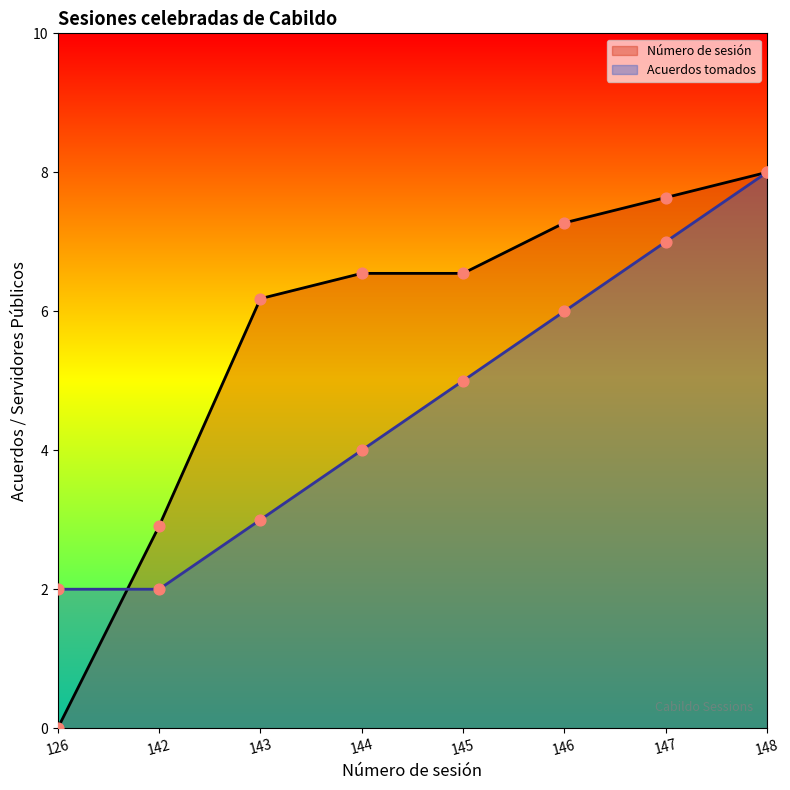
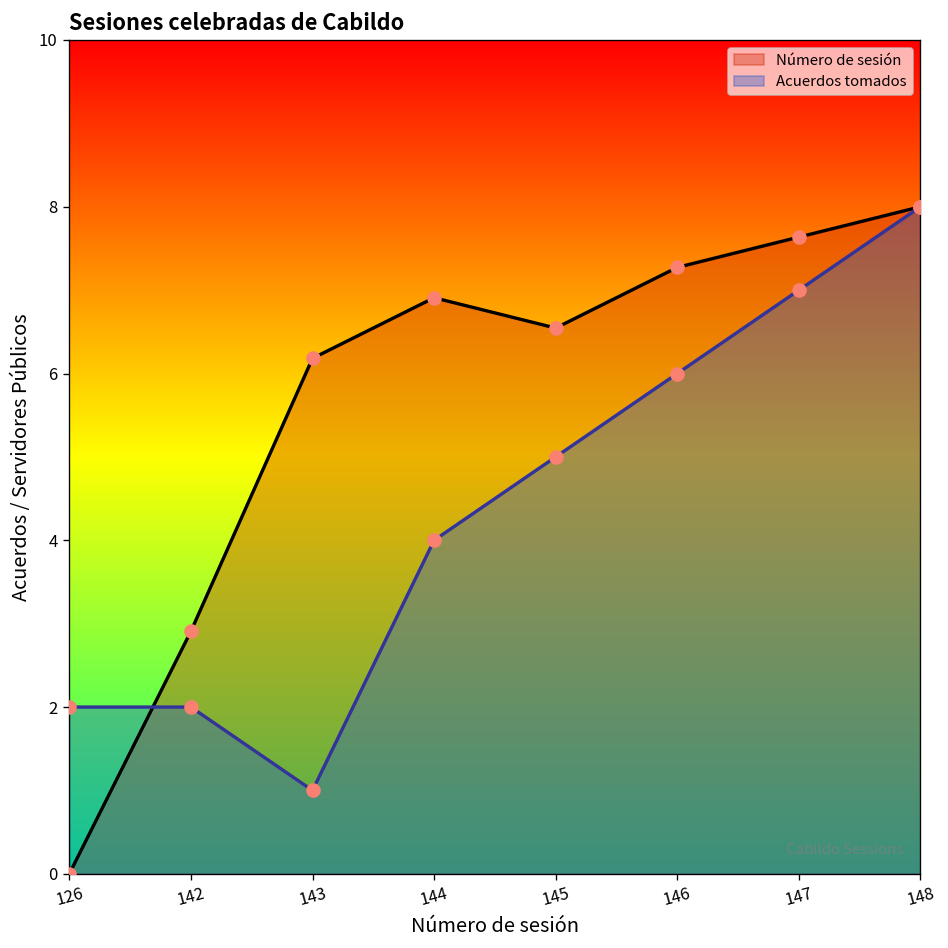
Acuerdos tomados, 143: 3 -> 1
Número de sesión, 144: 6.5 -> 6.9
